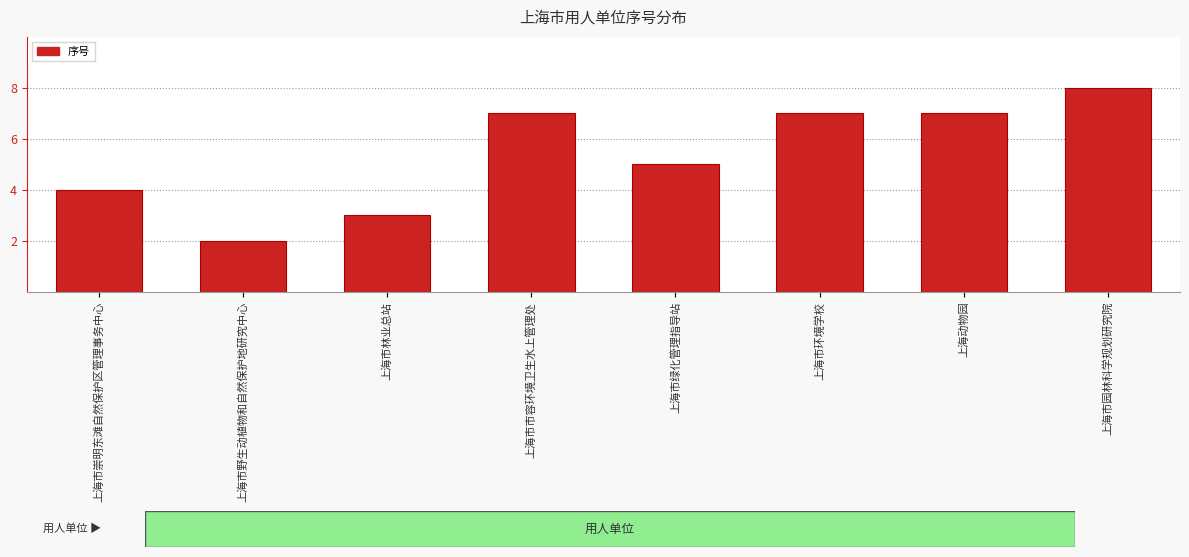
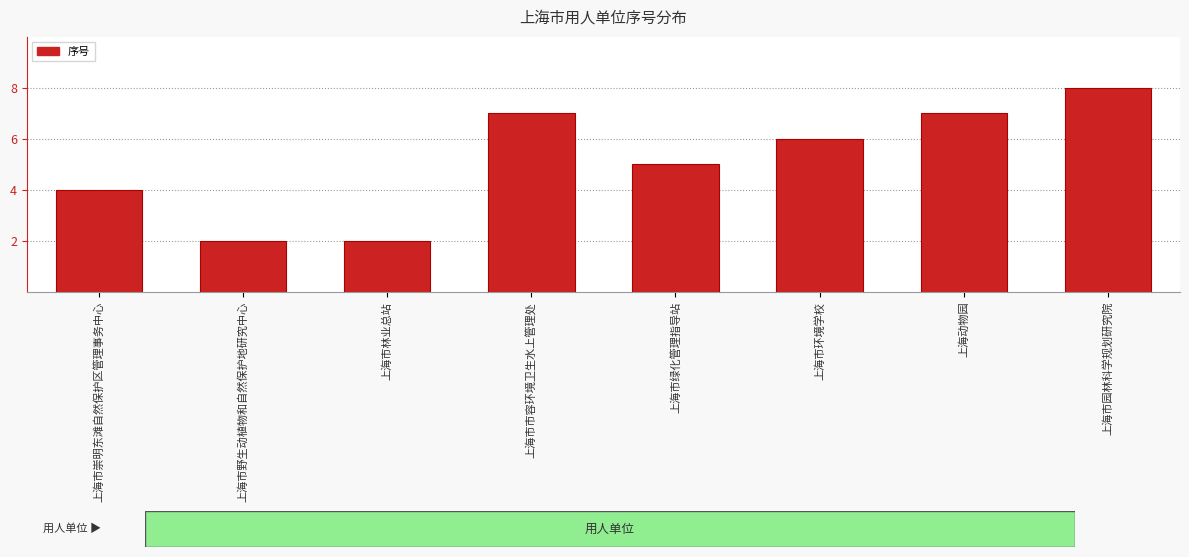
上海市林业总站: 3 -> 2
上海市环境学校: 7 -> 6
